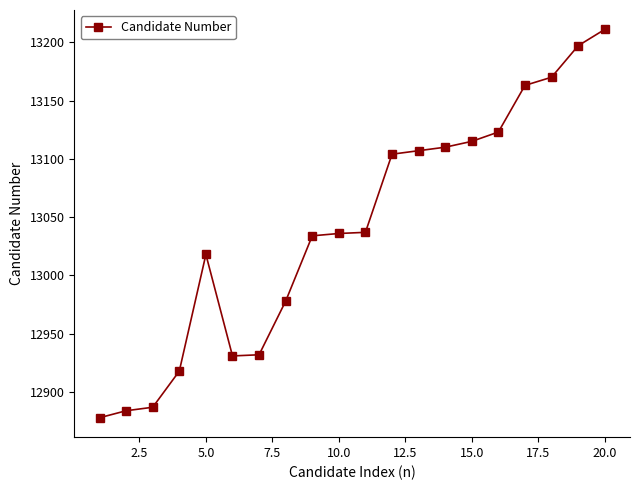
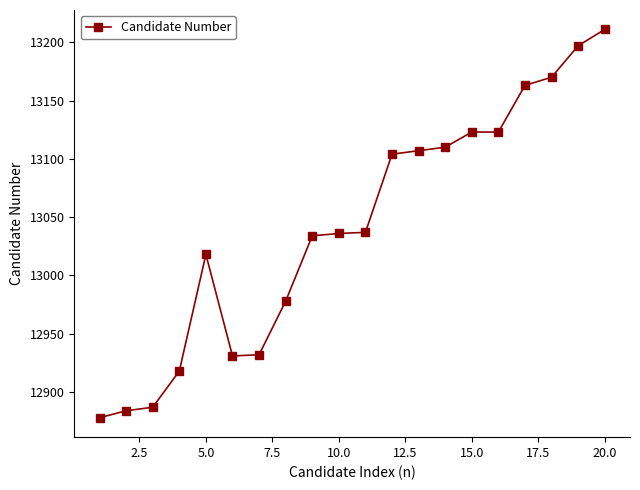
15.0: 13115 -> 13123
